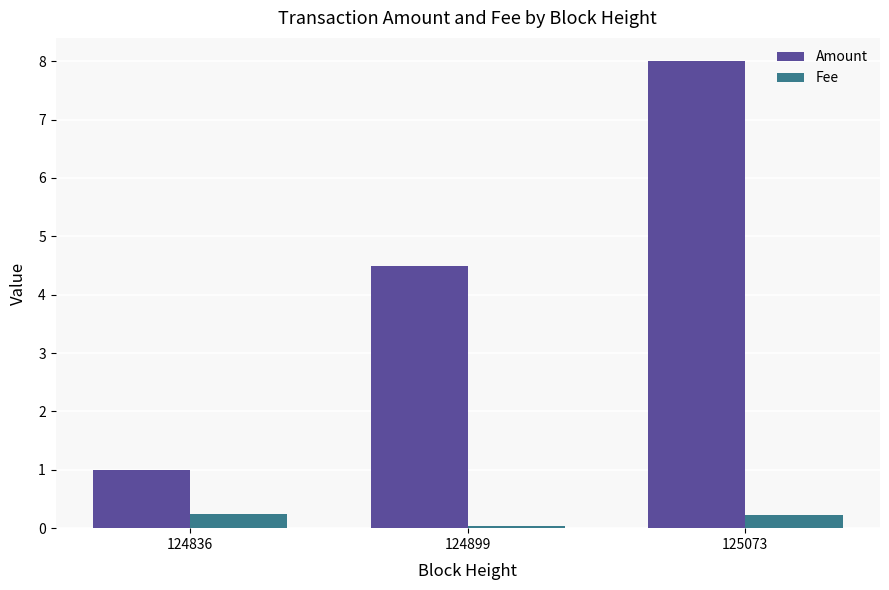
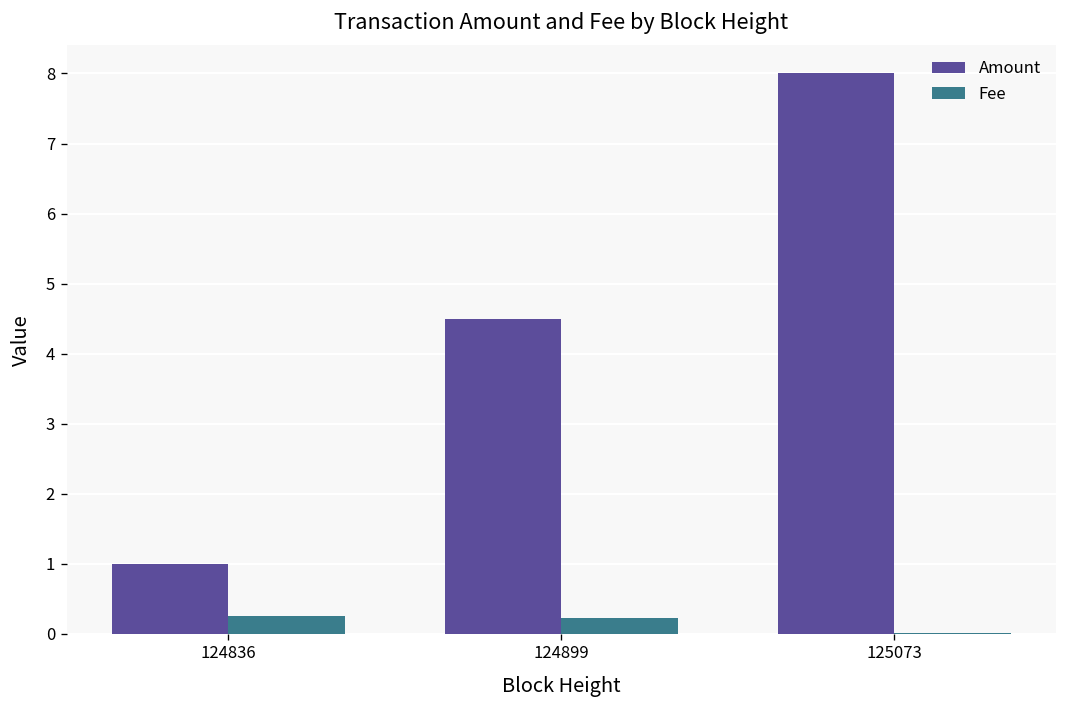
Fee, 124899: 0.0 -> 0.2
Fee, 125073: 0.2 -> 0.0
